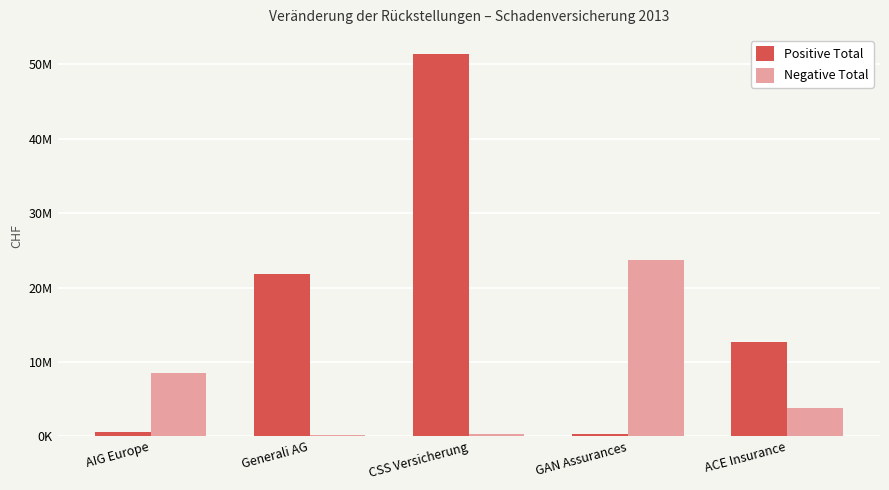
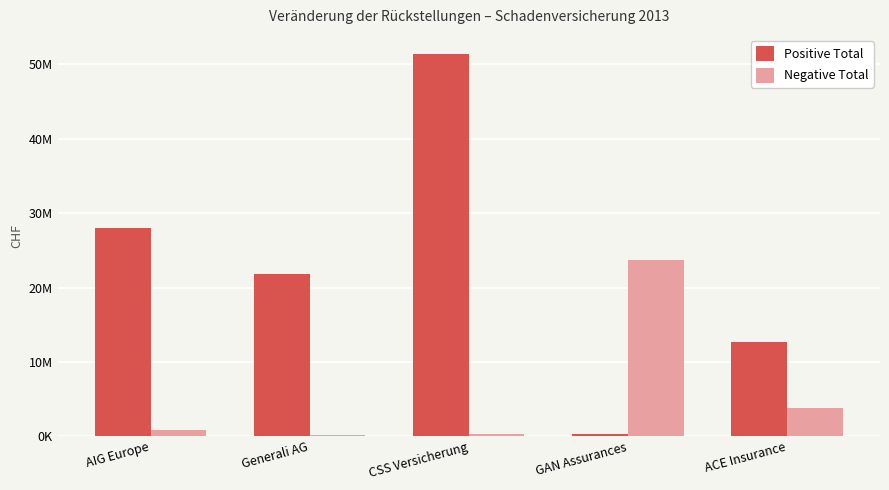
Positive Total, AIG Europe: 1000000 -> 28000000
Negative Total, AIG Europe: 9000000 -> 1000000
